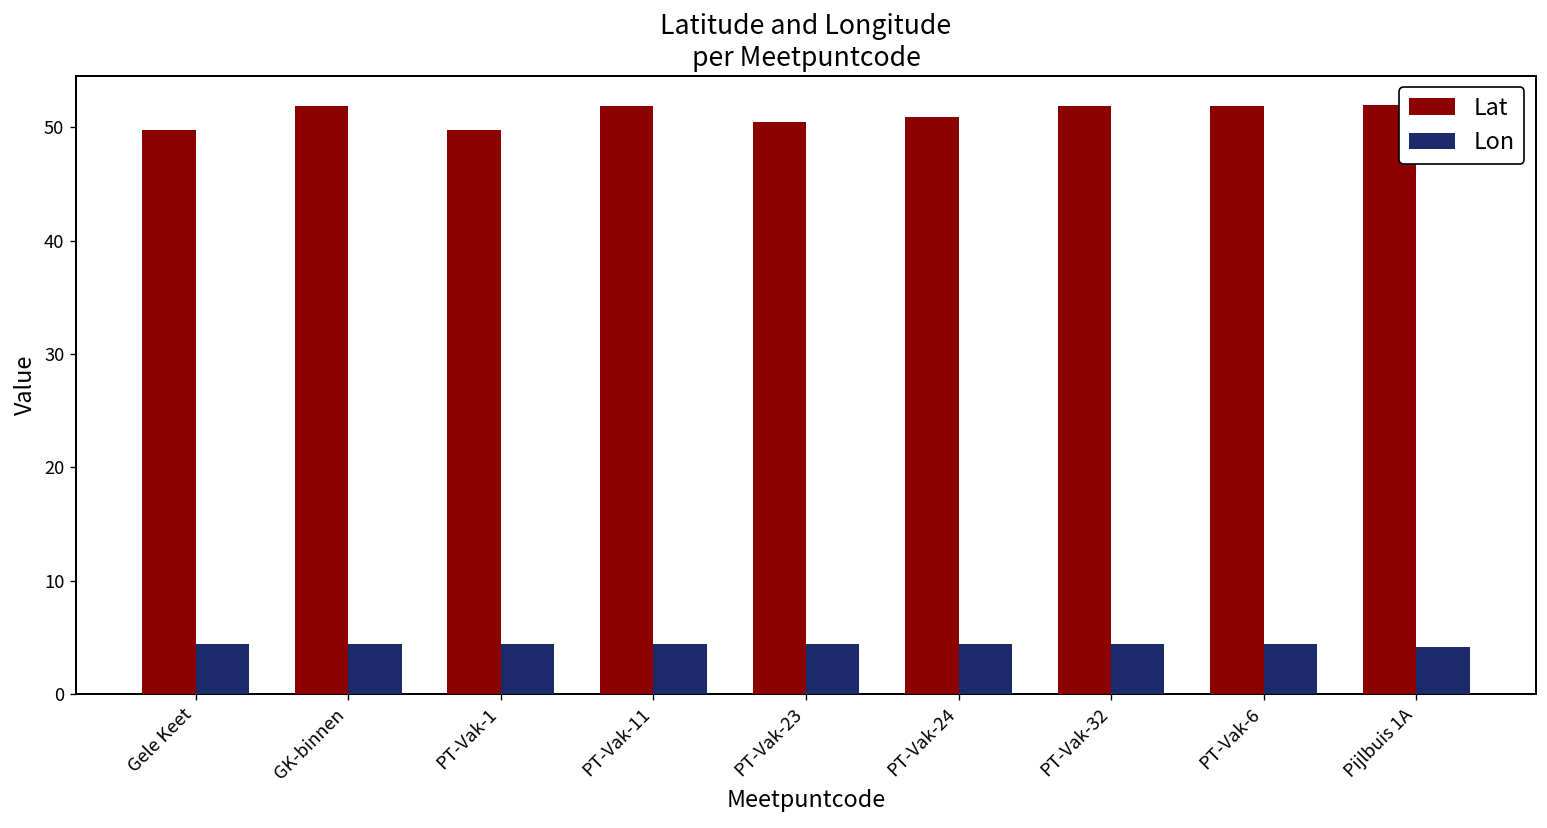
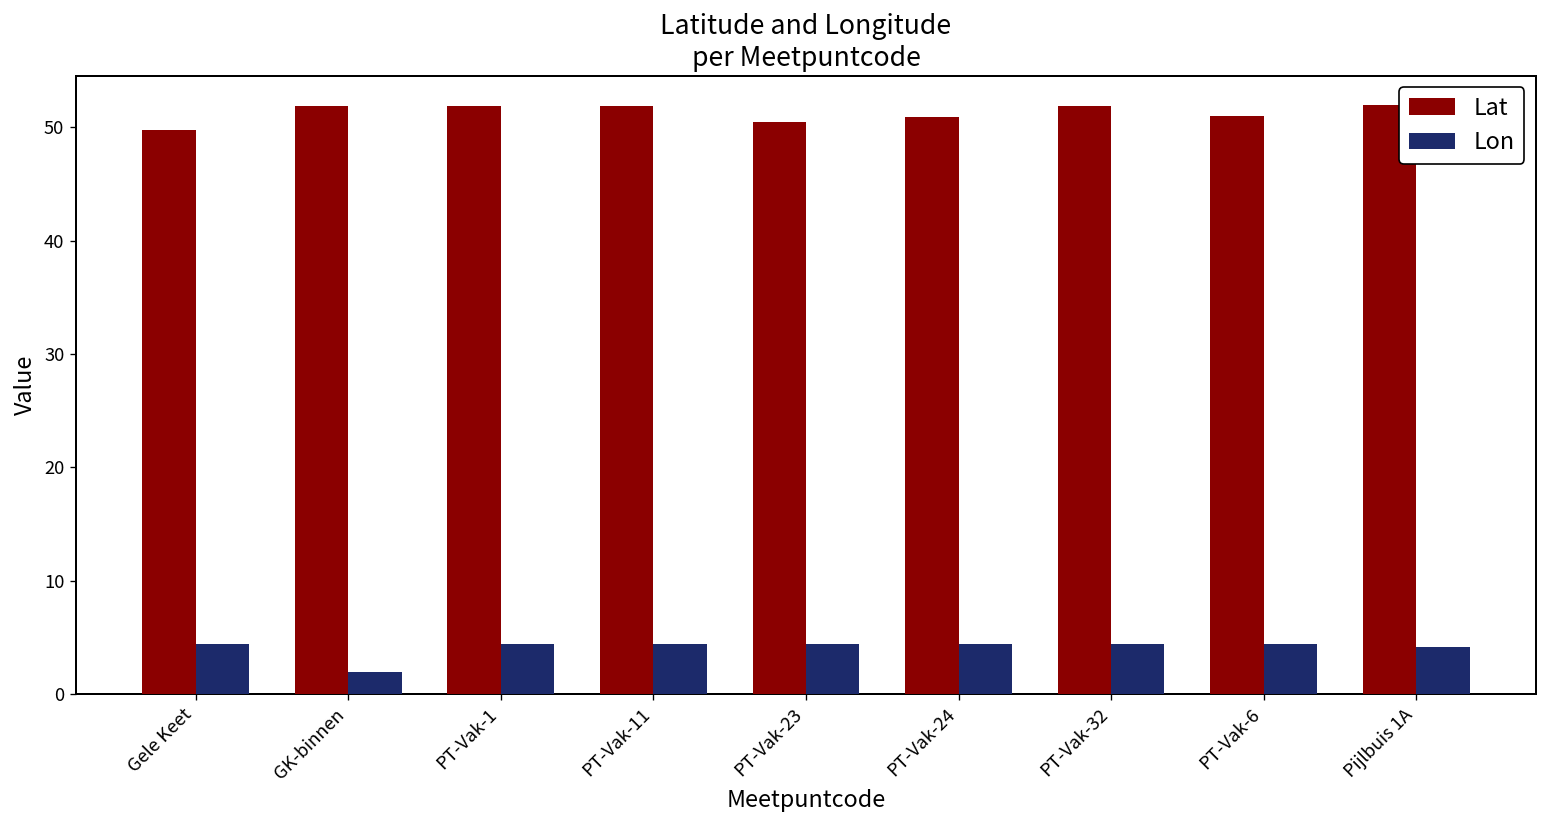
Lon, GK-binnen: 4 -> 2
Lat, PT-Vak-1: 50 -> 52
Lat, PT-Vak-6: 52 -> 51
